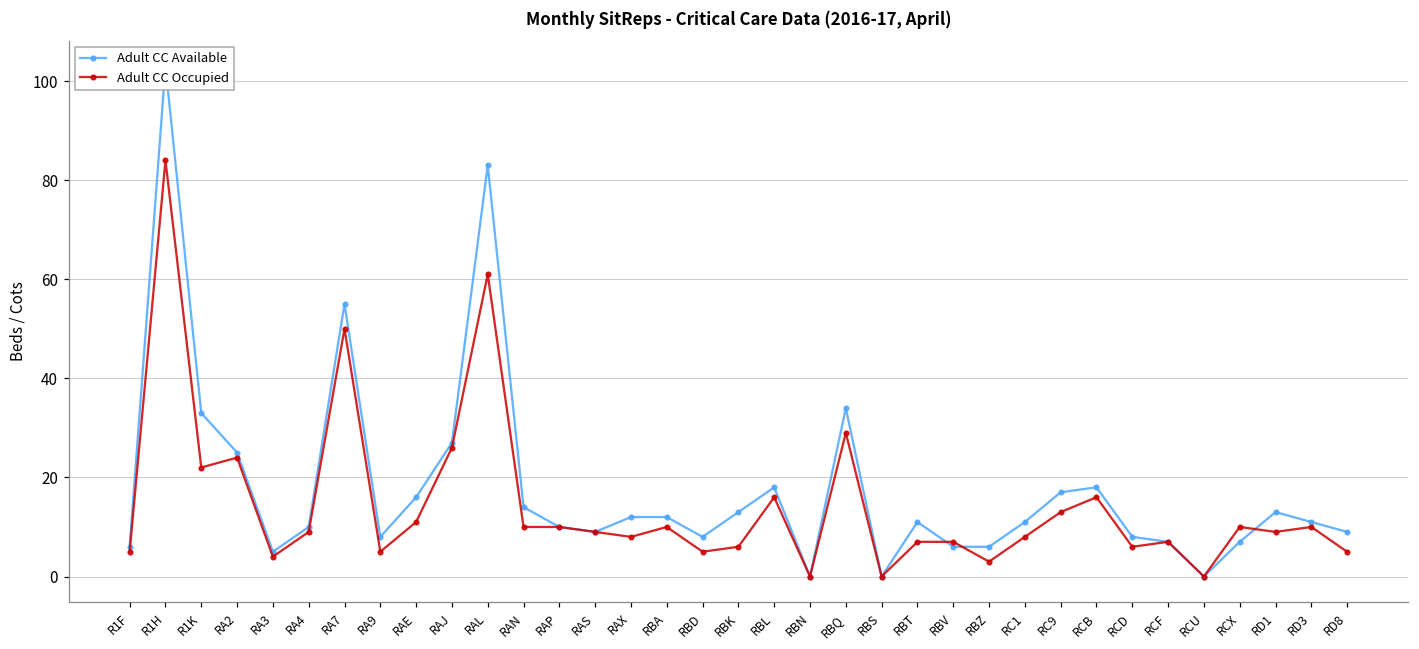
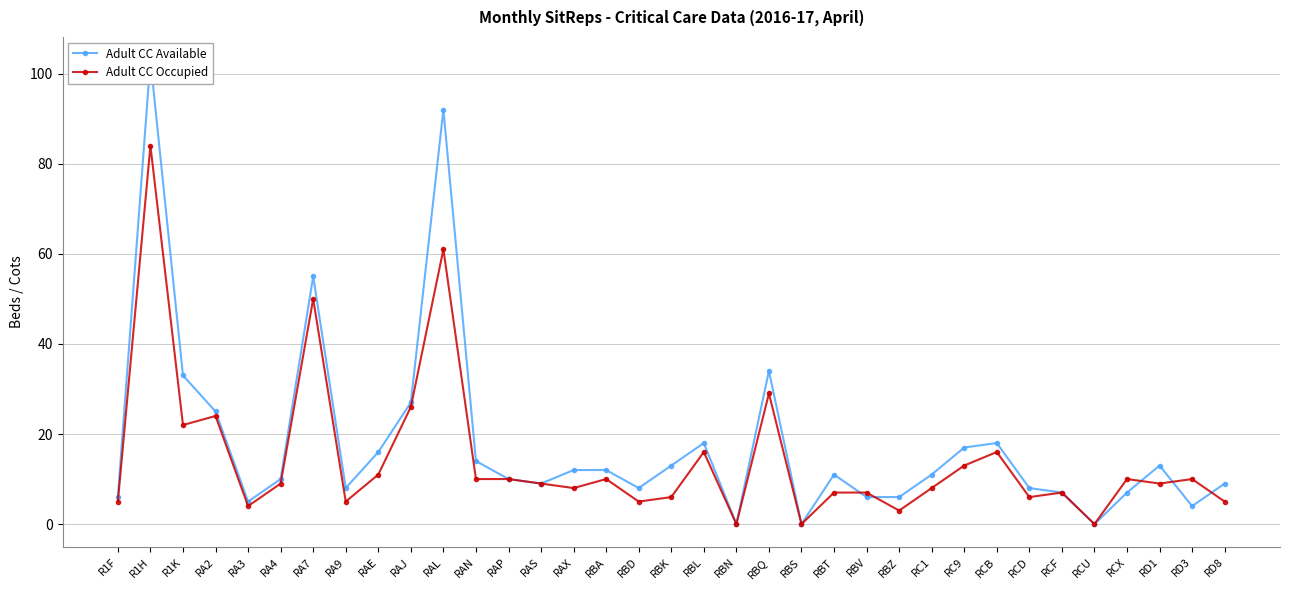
Adult CC Available, RAL: 83 -> 92
Adult CC Available, RD3: 11 -> 4
